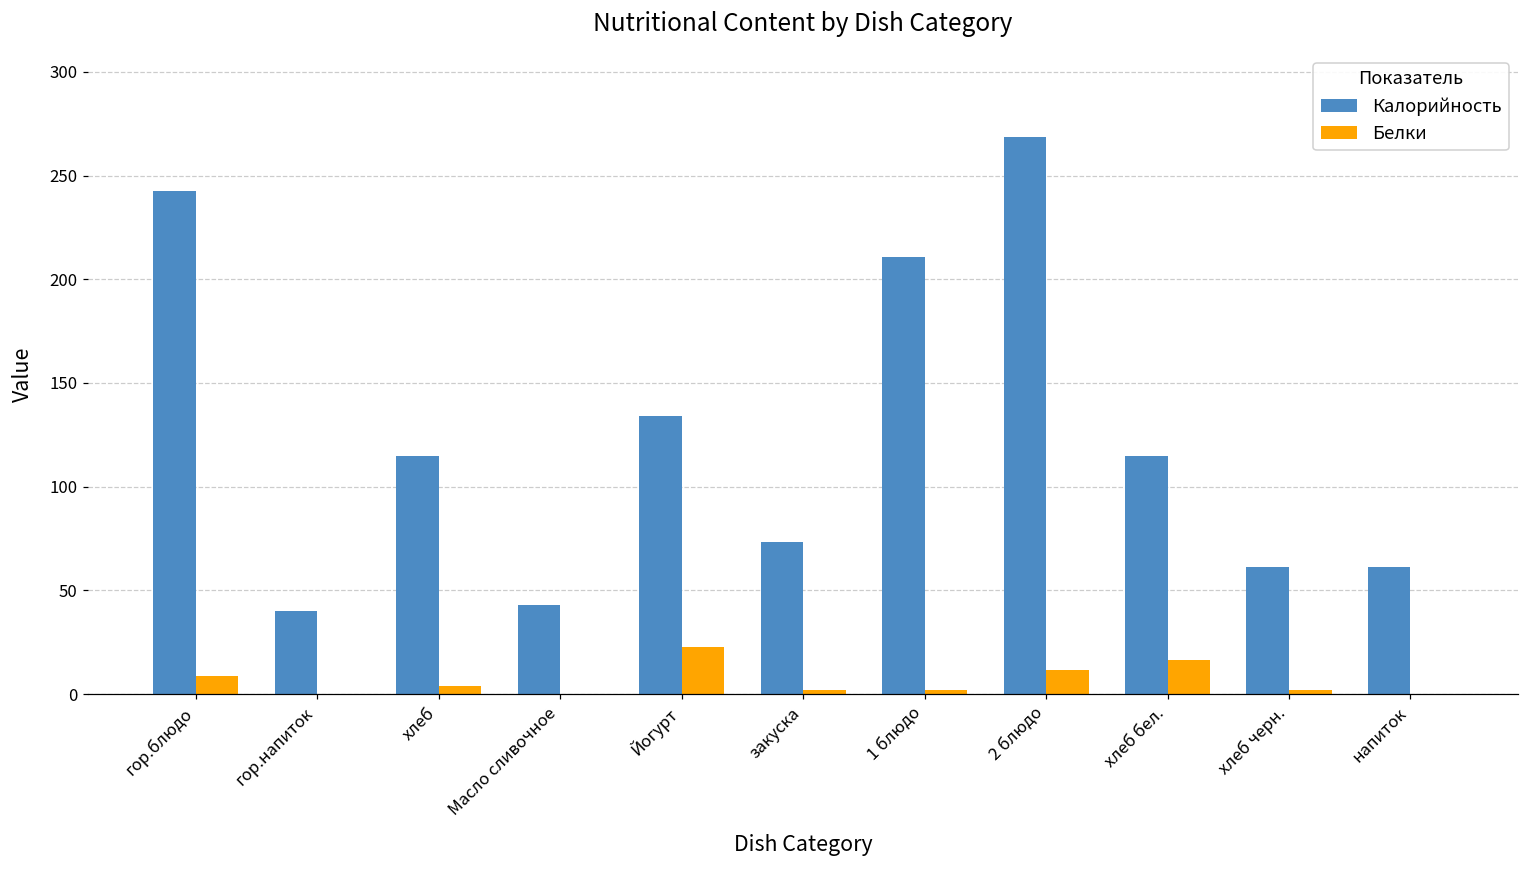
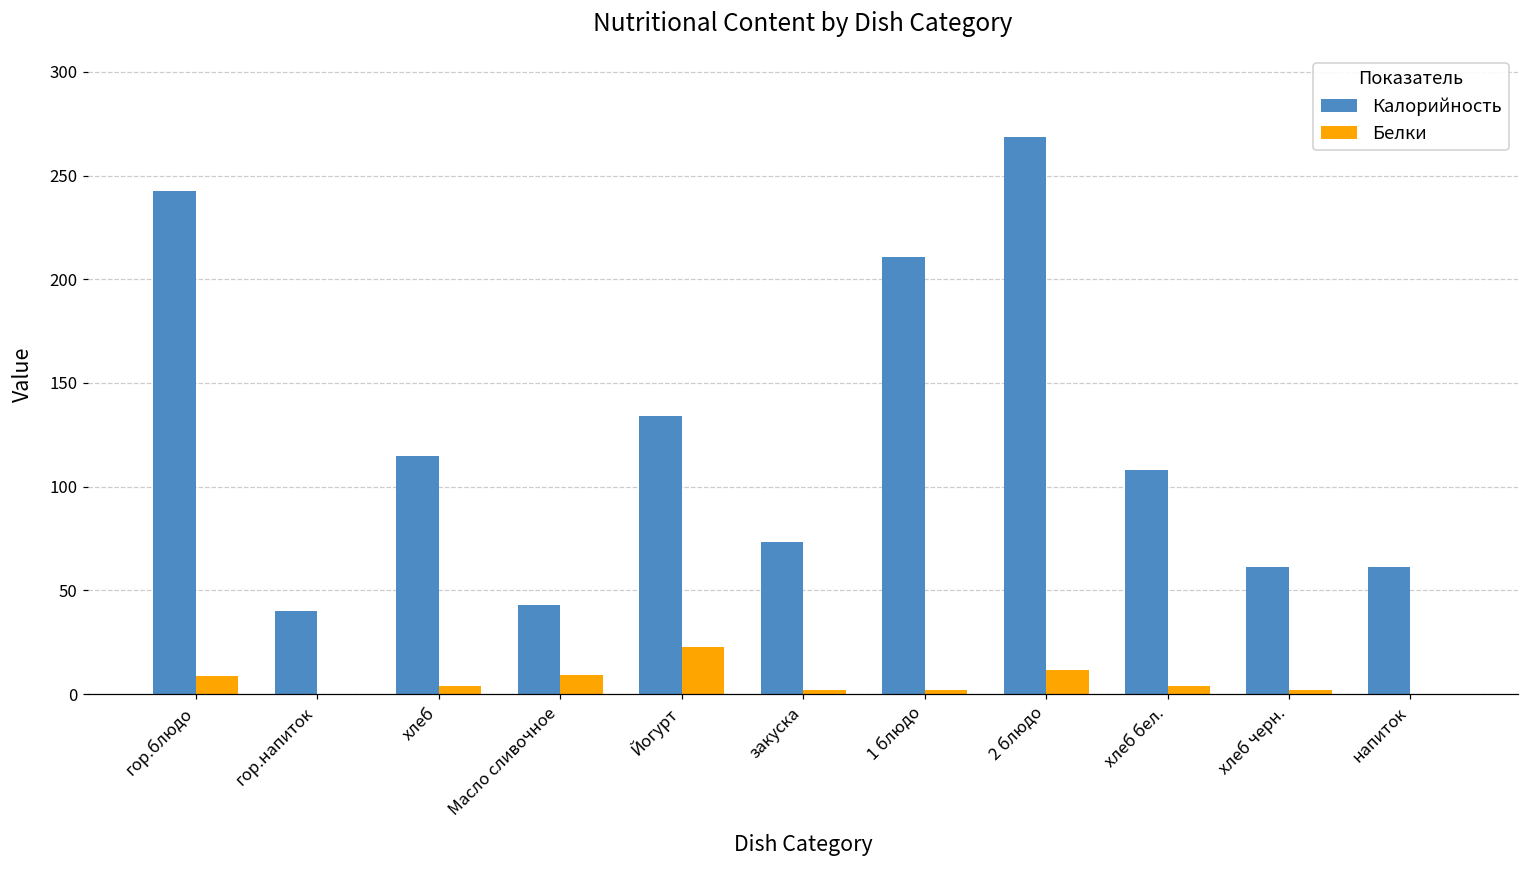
Белки, Масло сливочное: 0 -> 9
Калорийность, хлеб бел.: 115 -> 108
Белки, хлеб бел.: 16 -> 4
